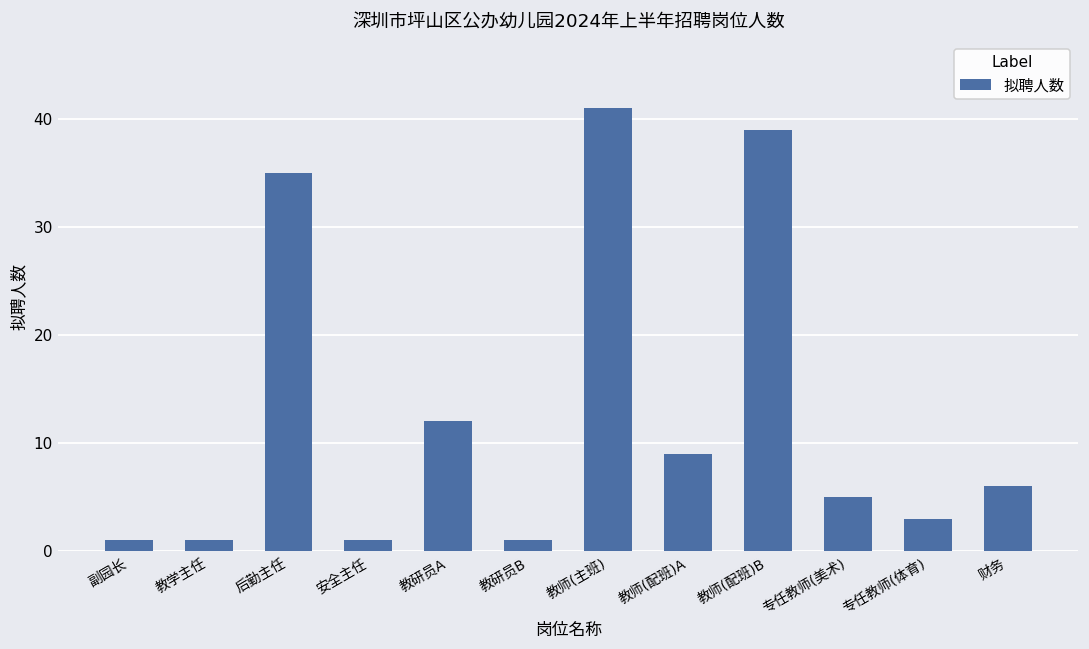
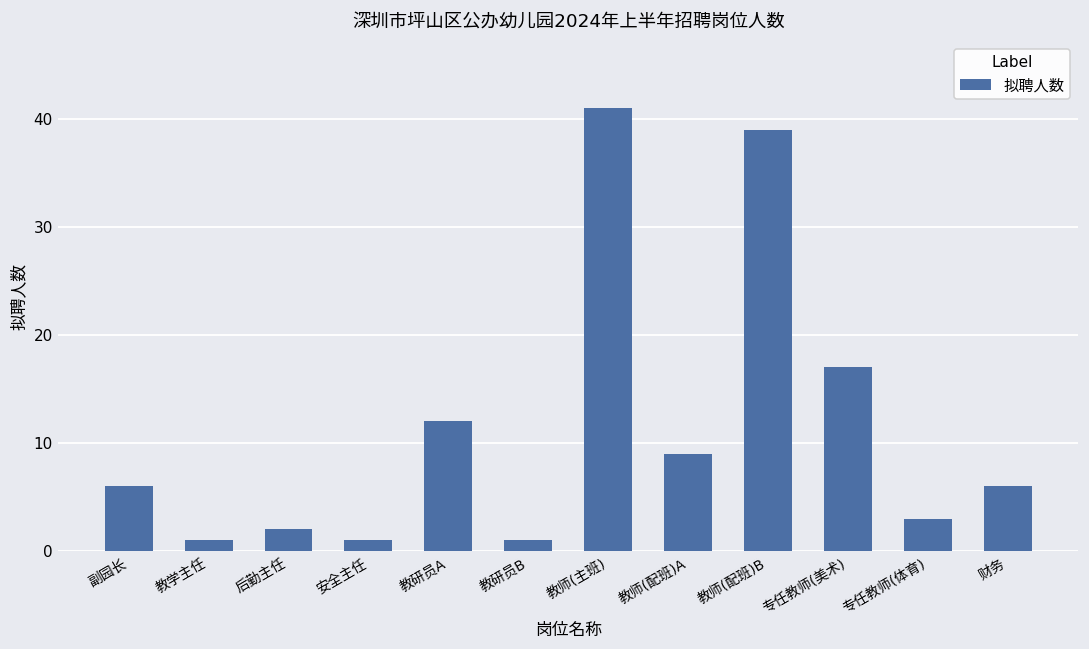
副园长: 1 -> 6
后勤主任: 35 -> 2
专任教师(美术): 5 -> 17
